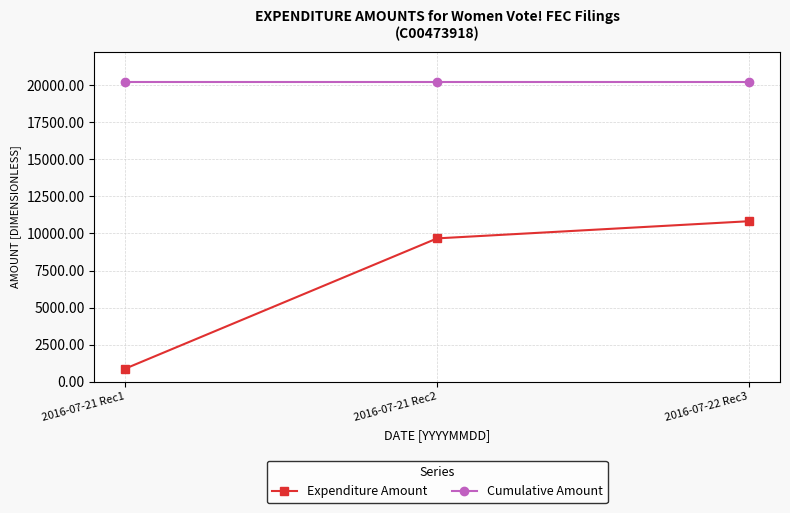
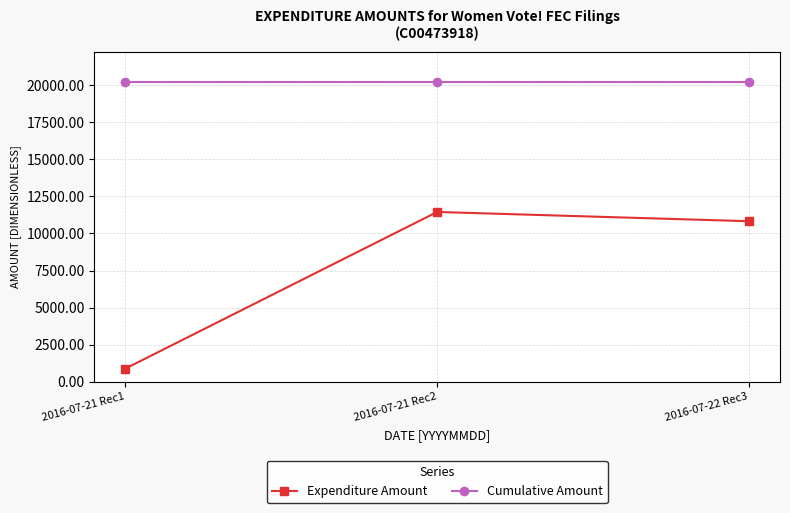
Expenditure Amount, 2016-07-21 Rec2: 9700 -> 11500
